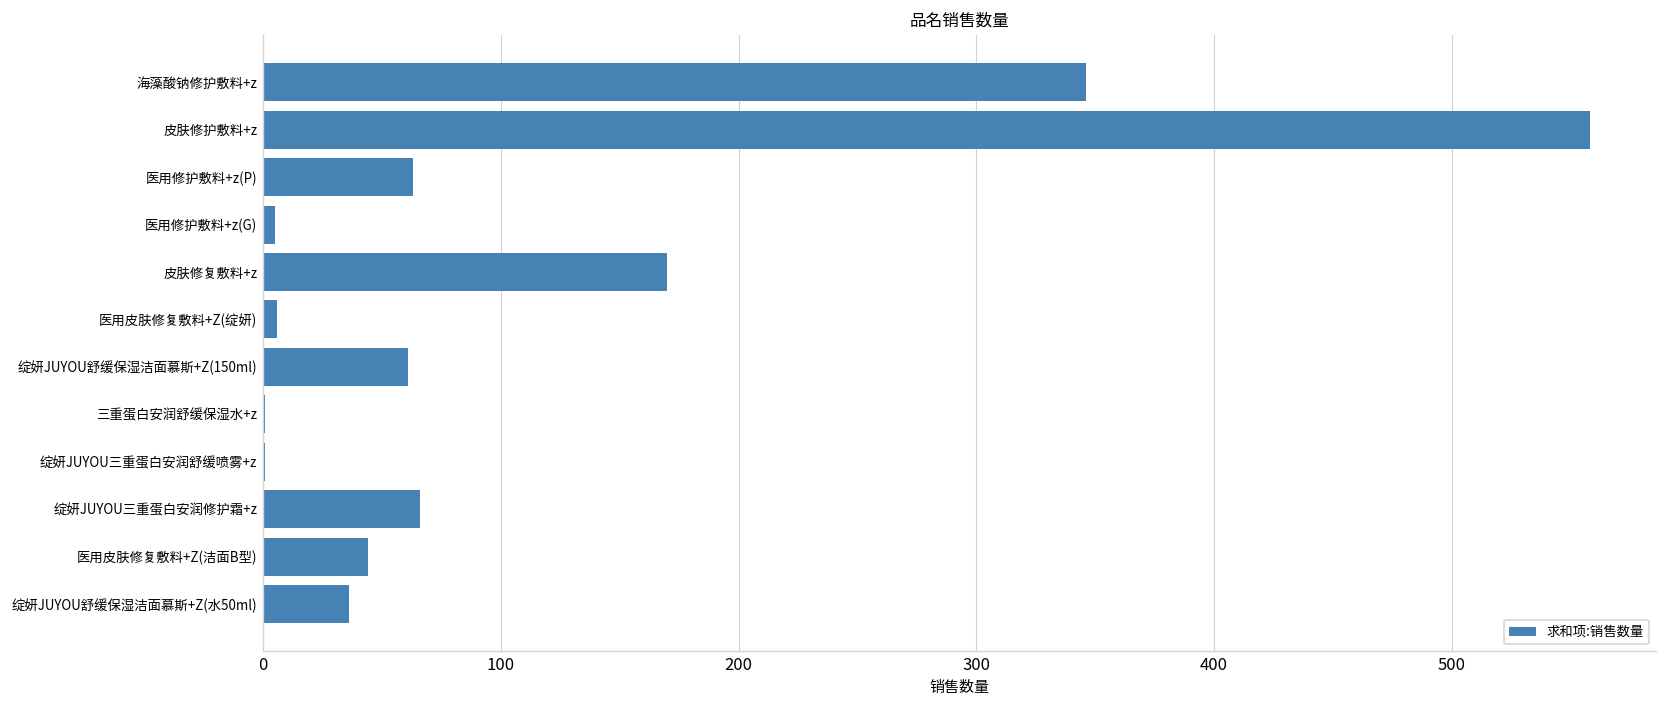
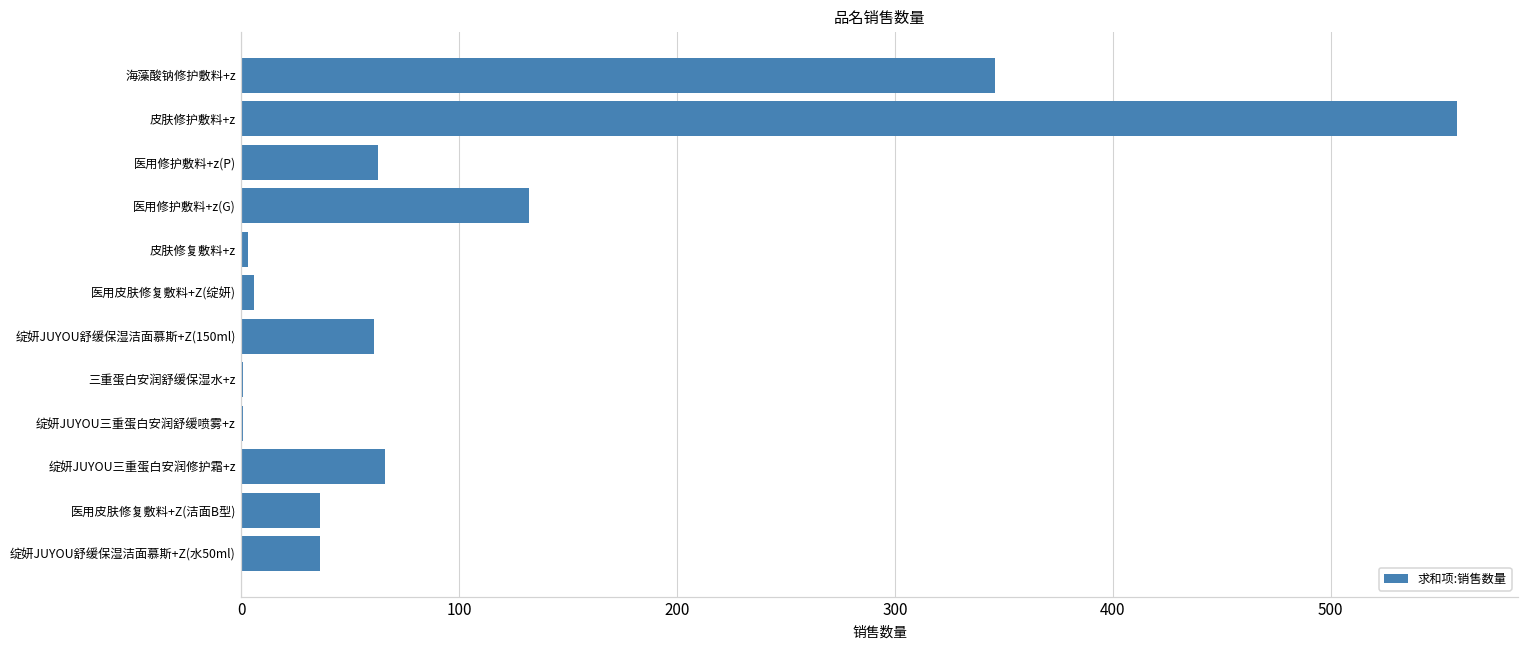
医用修护敷料+z(G): 5 -> 132
皮肤修复敷料+z: 170 -> 3
医用皮肤修复敷料+Z(洁面B型): 44 -> 36
